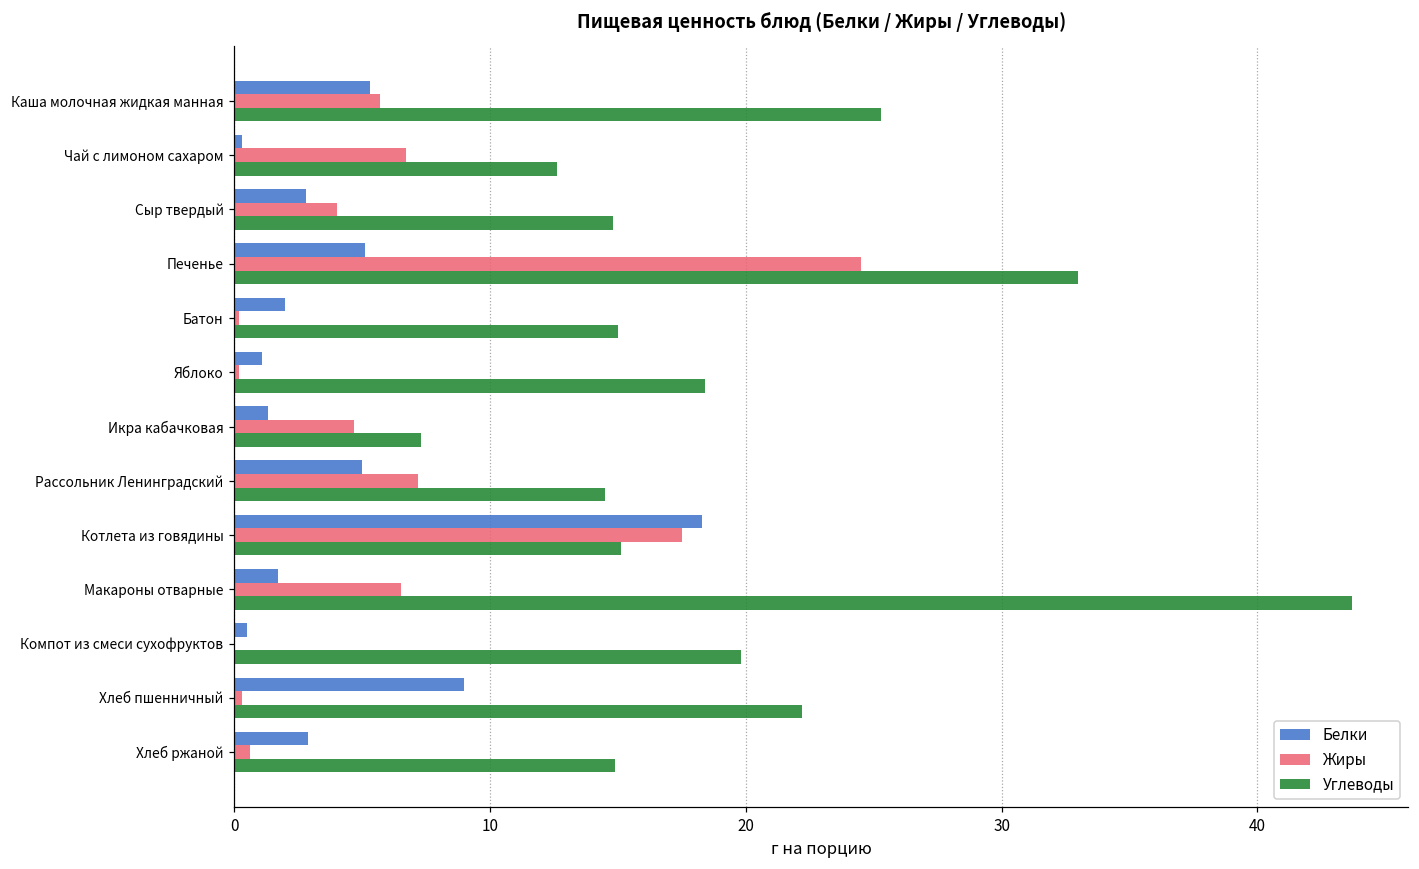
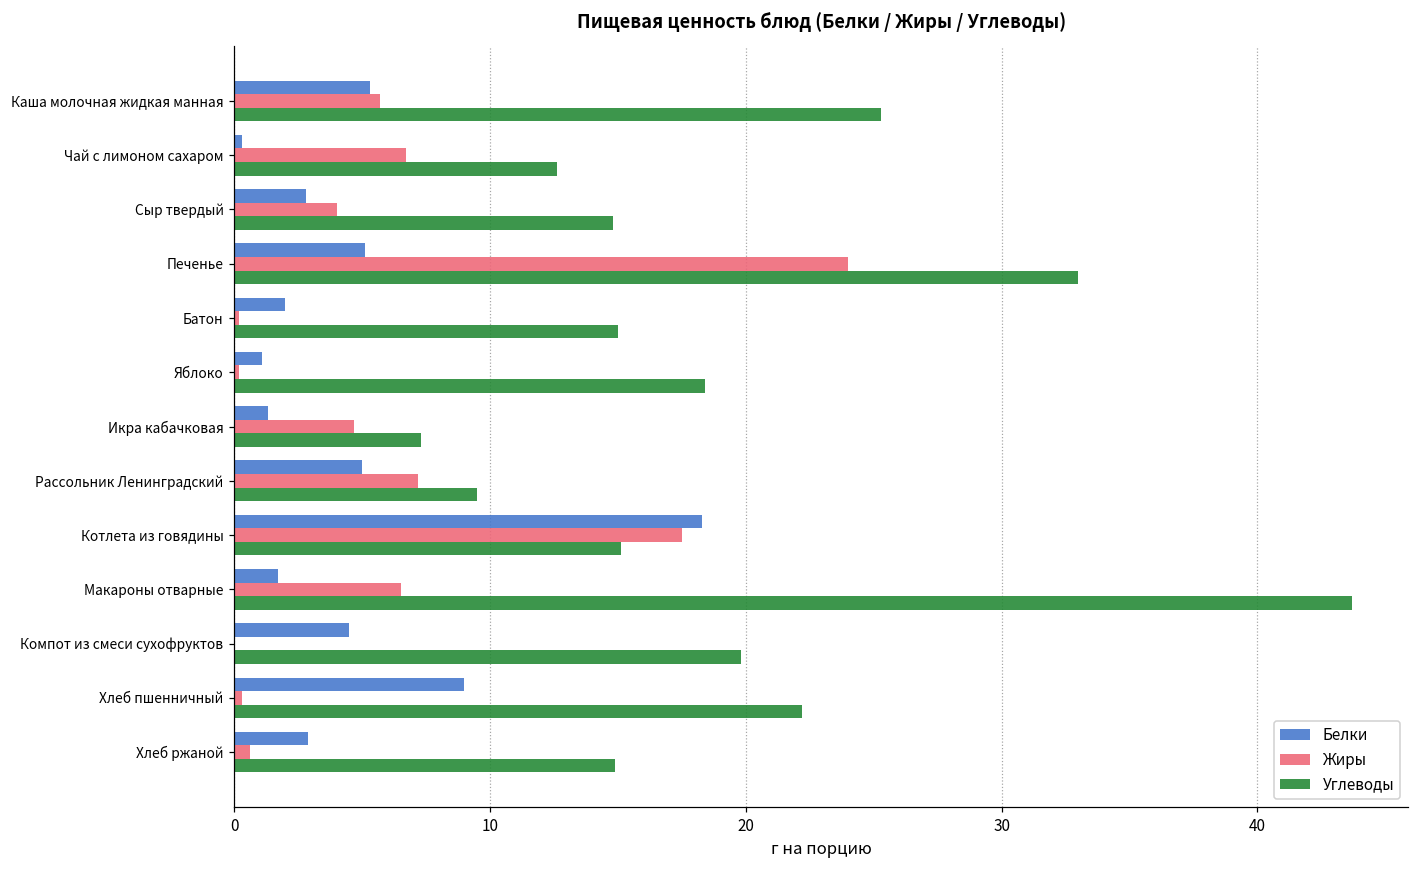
Жиры, Печенье: 24.5 -> 24.0
Углеводы, Рассольник Ленинградский: 14.5 -> 9.5
Белки, Компот из смеси сухофруктов: 0.5 -> 4.5
